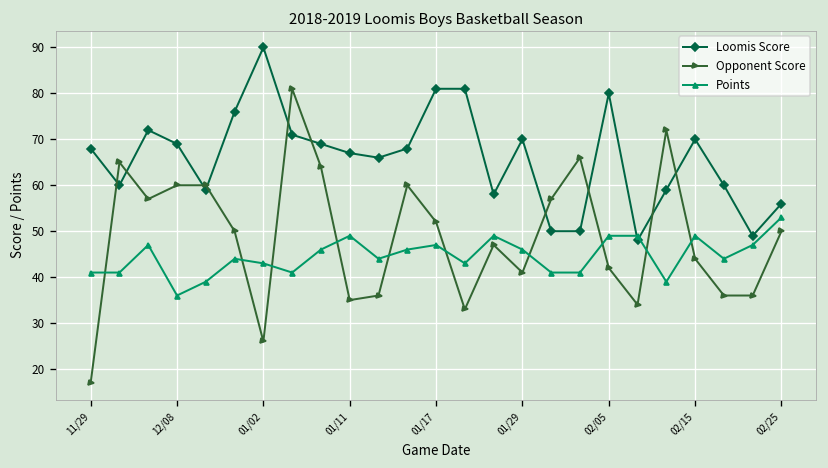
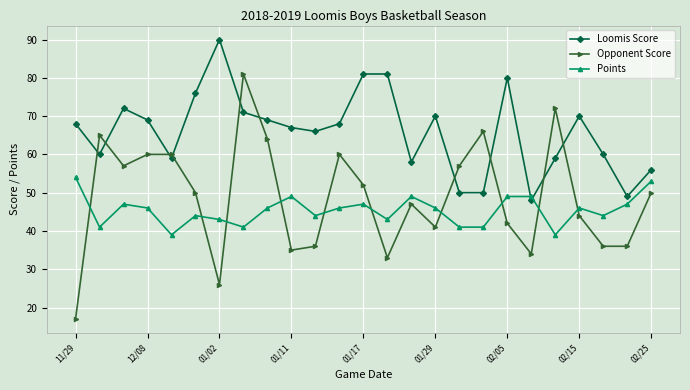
Points, 11/29: 41 -> 54
Points, 12/08: 36 -> 46
Points, 02/15: 49 -> 46
